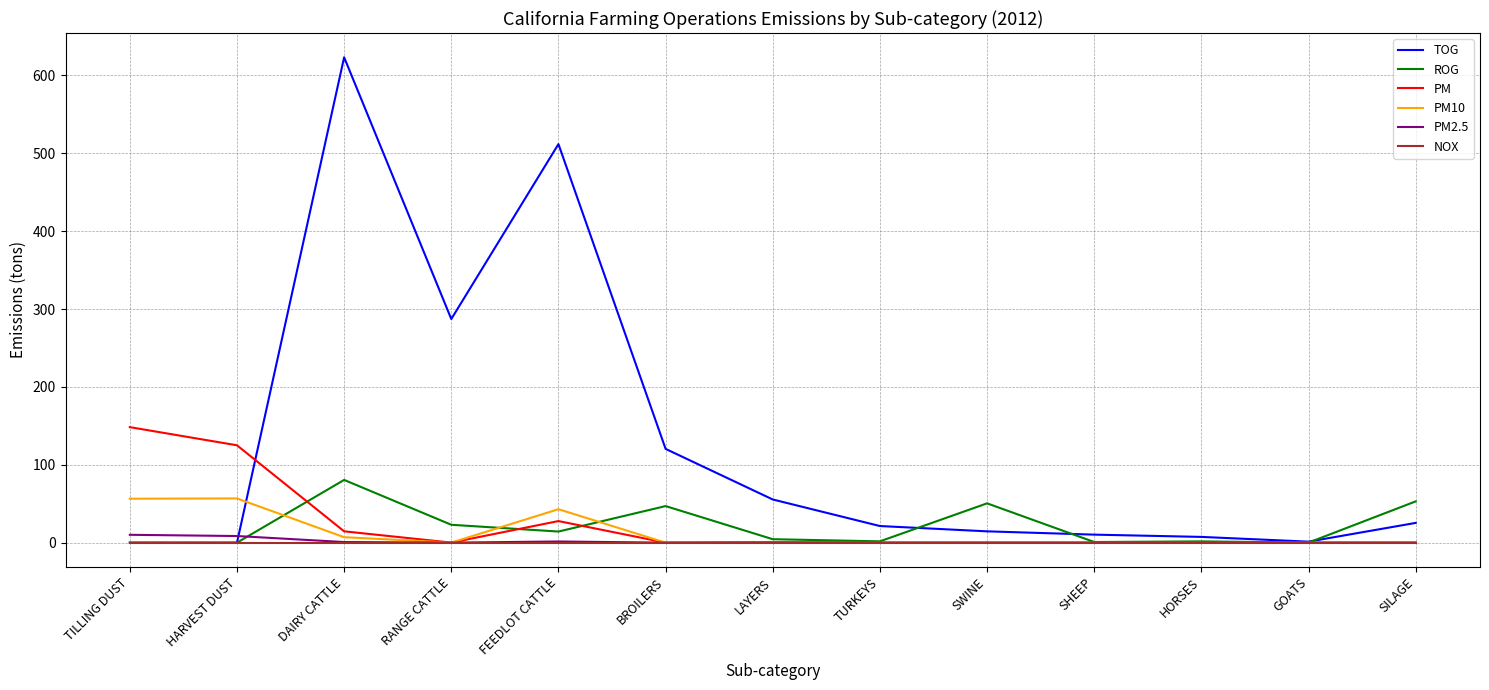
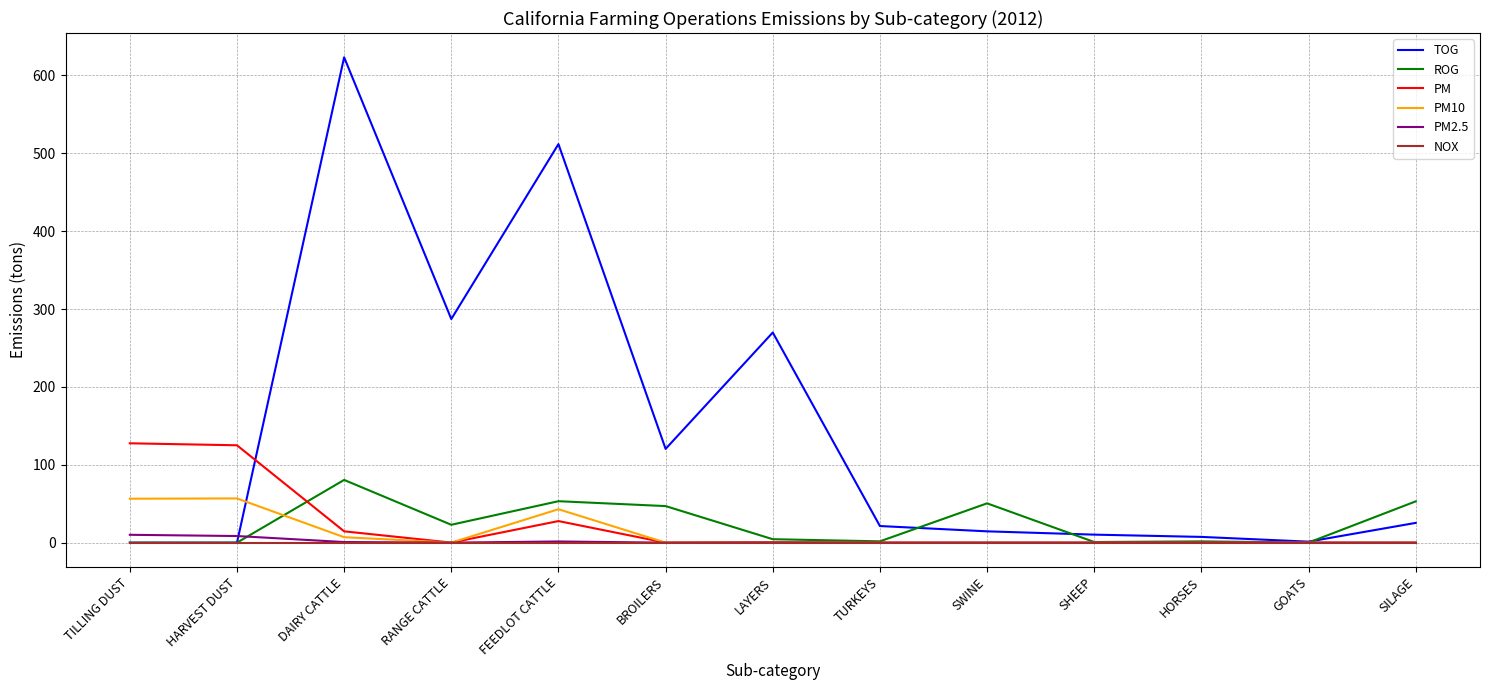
PM, TILLING DUST: 150 -> 130
ROG, FEEDLOT CATTLE: 10 -> 50
TOG, LAYERS: 60 -> 270
